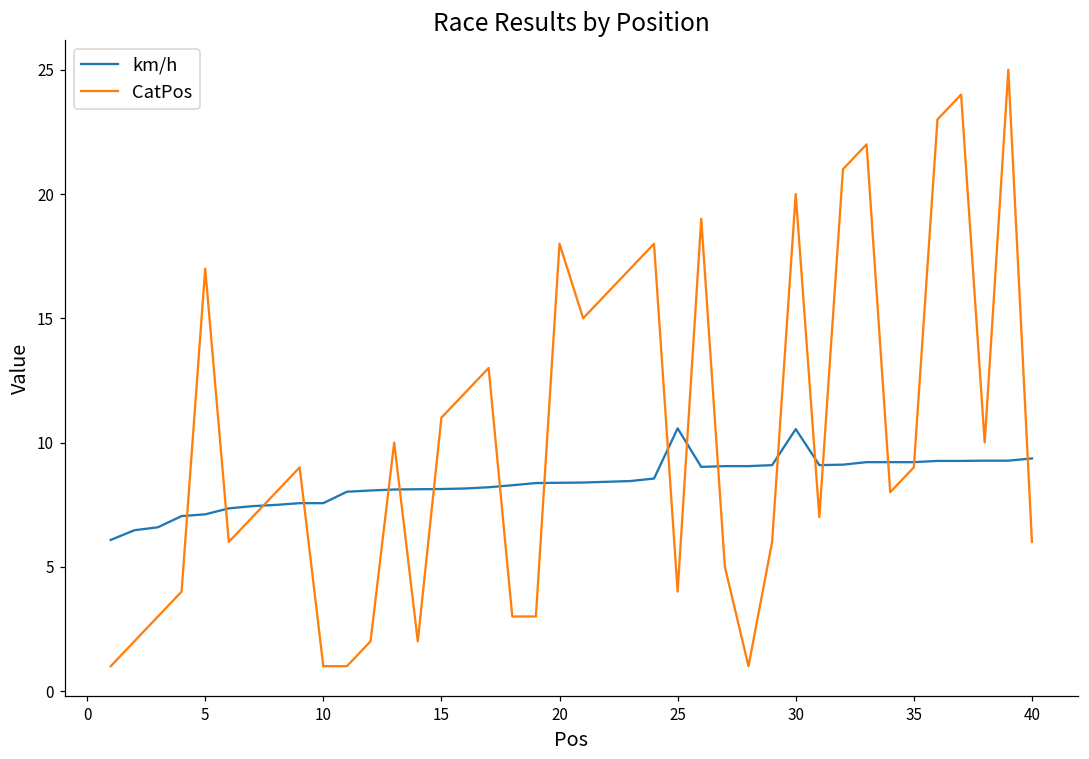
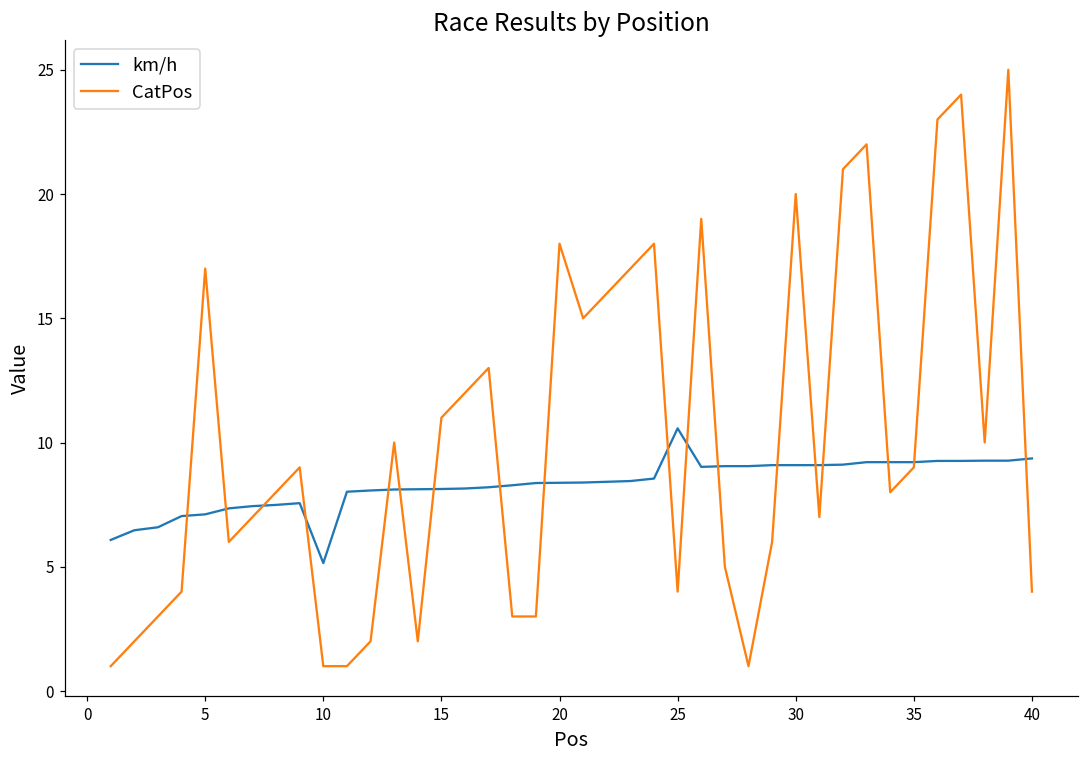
km/h, 10: 7.6 -> 5.2
km/h, 30: 10.5 -> 9.1
CatPos, 40: 6 -> 4
